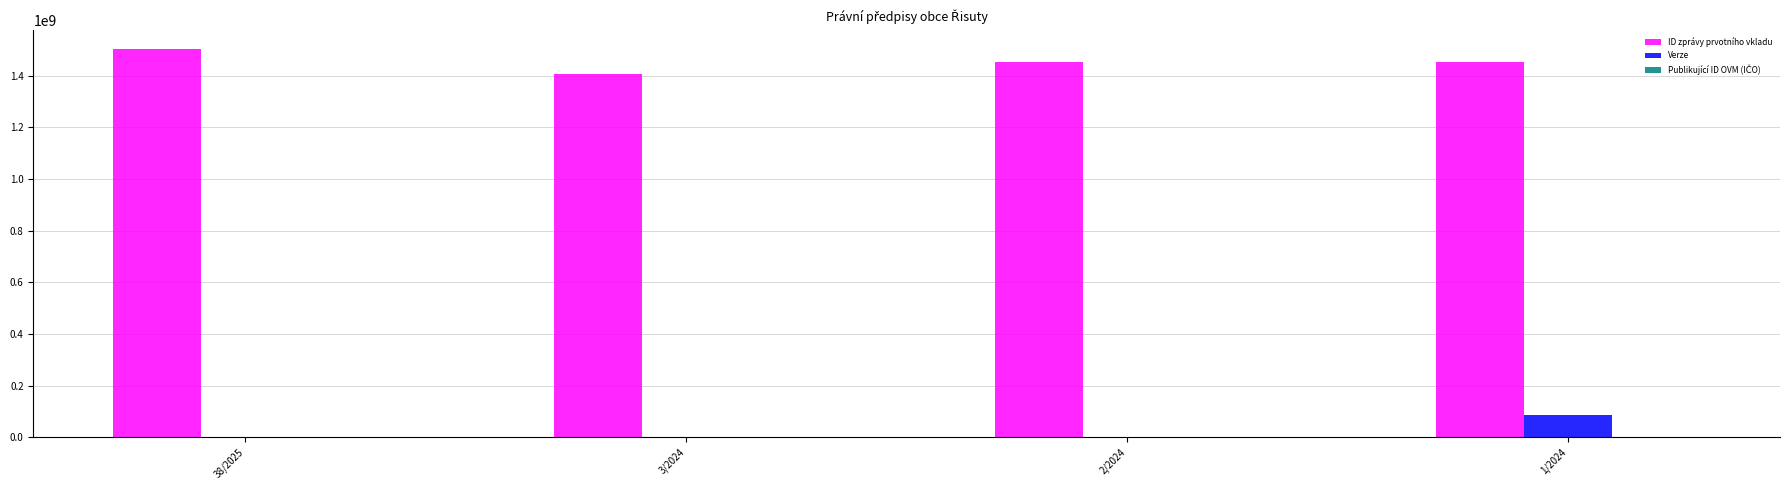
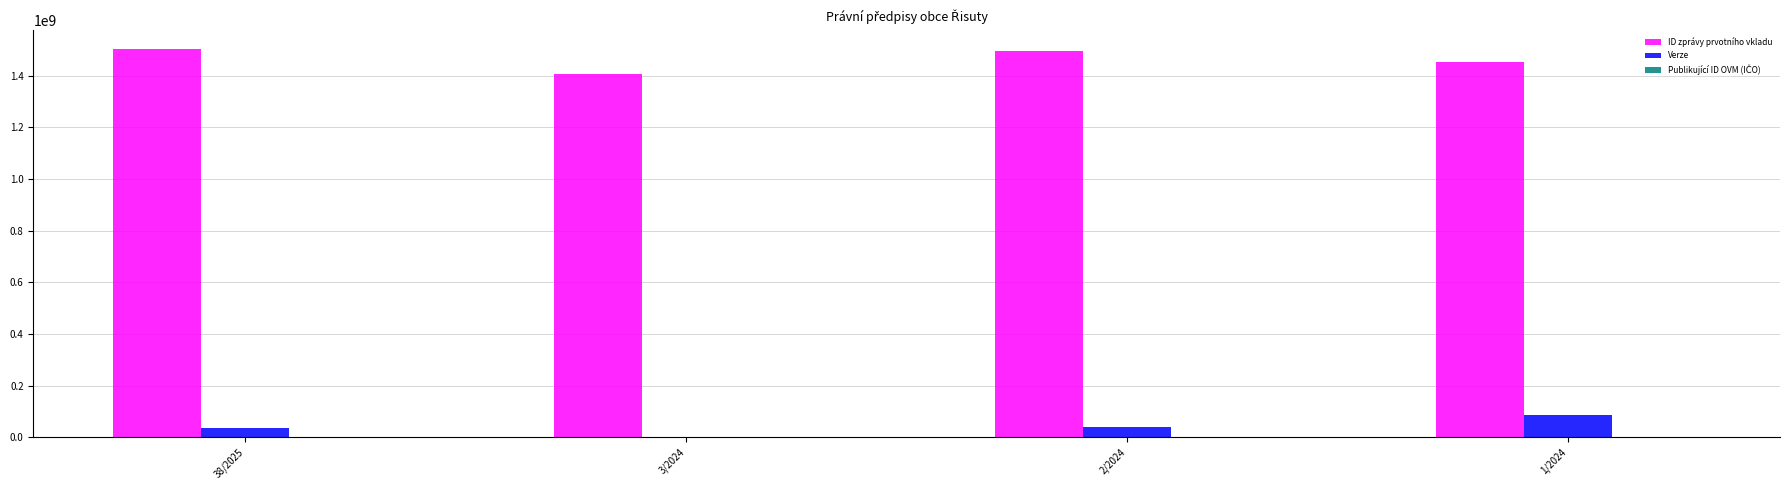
Verze, 38/2025: 0 -> 30000000
ID zprávy prvotního vkladu, 2/2024: 1450000000 -> 1490000000
Verze, 2/2024: 0 -> 40000000
